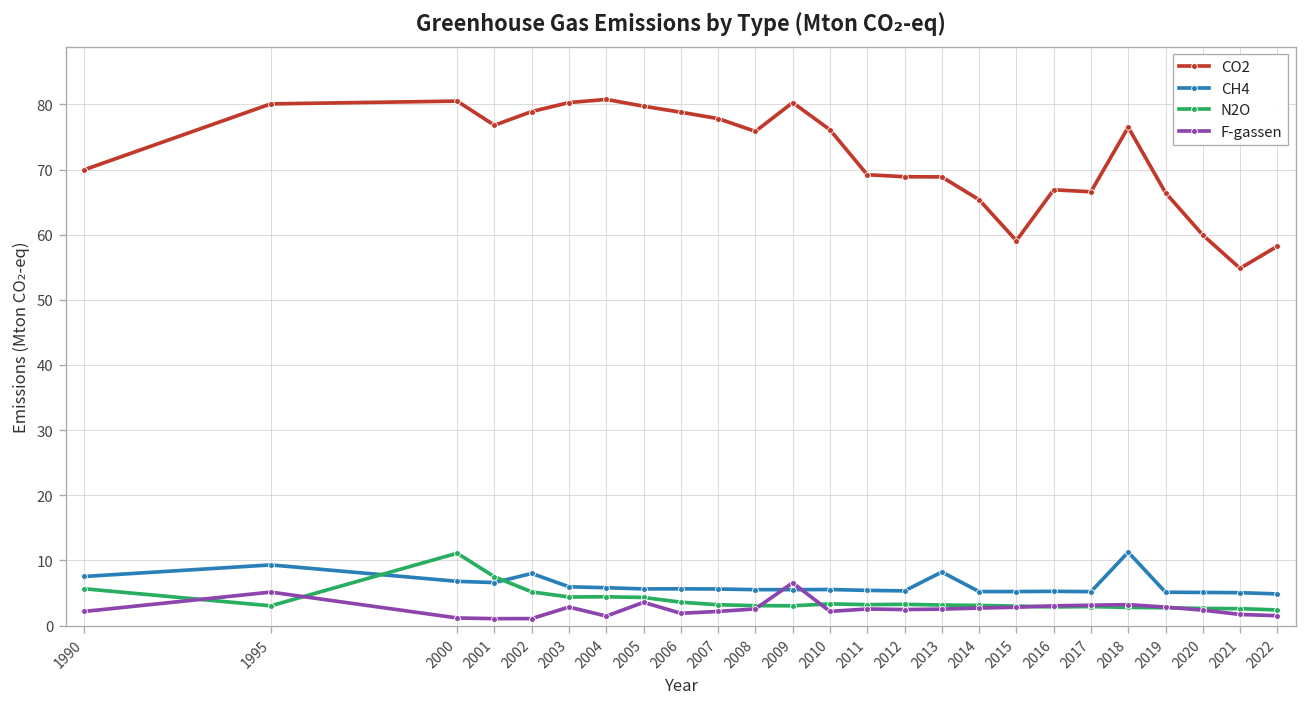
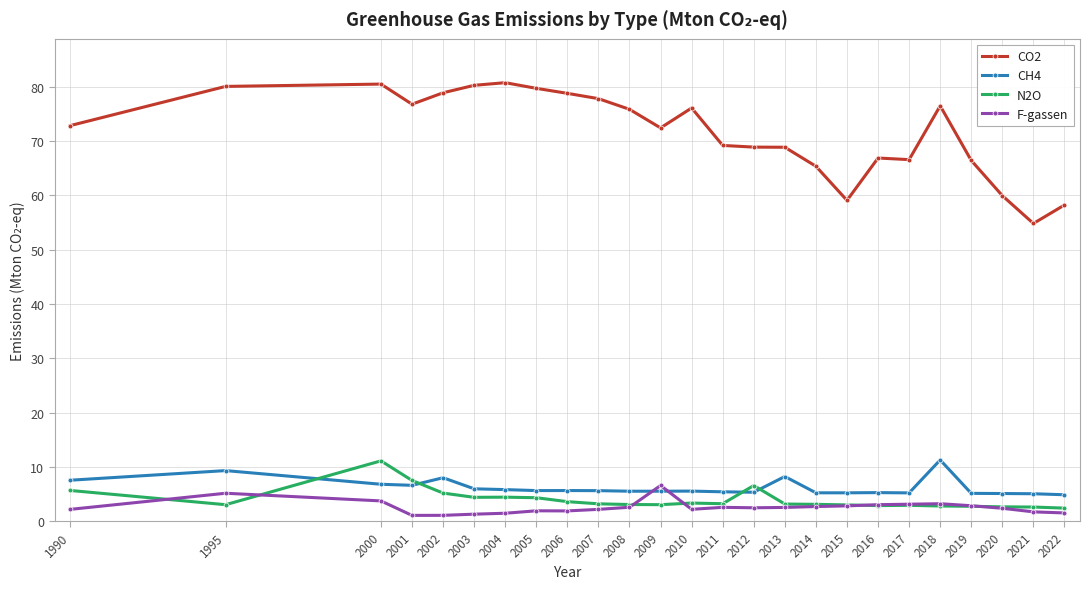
CO2, 1990: 70 -> 73
F-gassen, 2000: 1 -> 4
F-gassen, 2003: 3 -> 1
F-gassen, 2005: 4 -> 2
CO2, 2009: 80 -> 72
N2O, 2012: 3 -> 7
